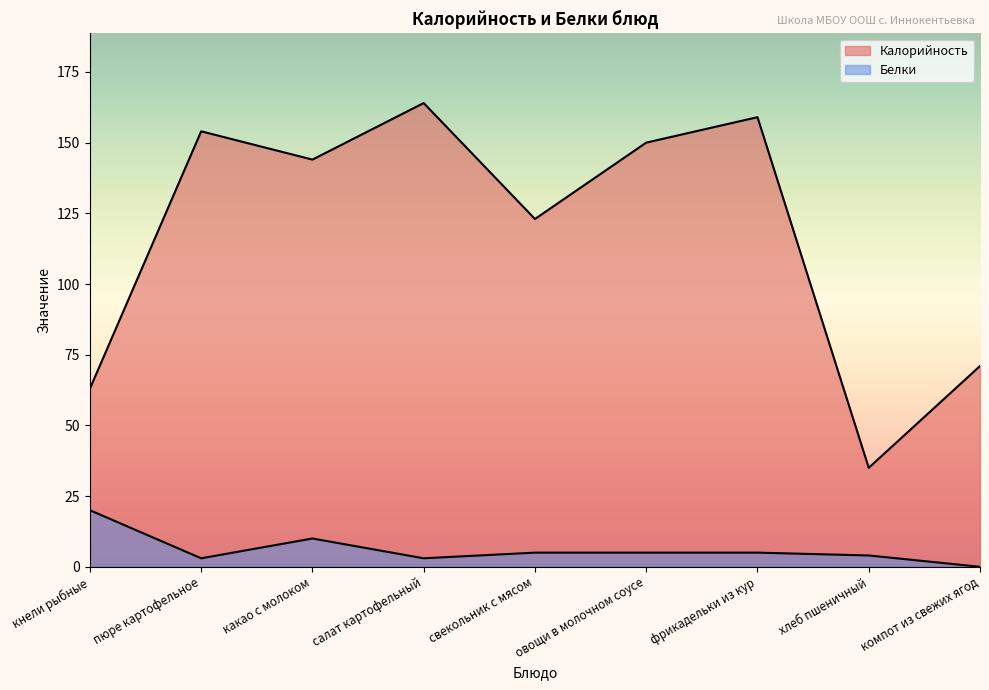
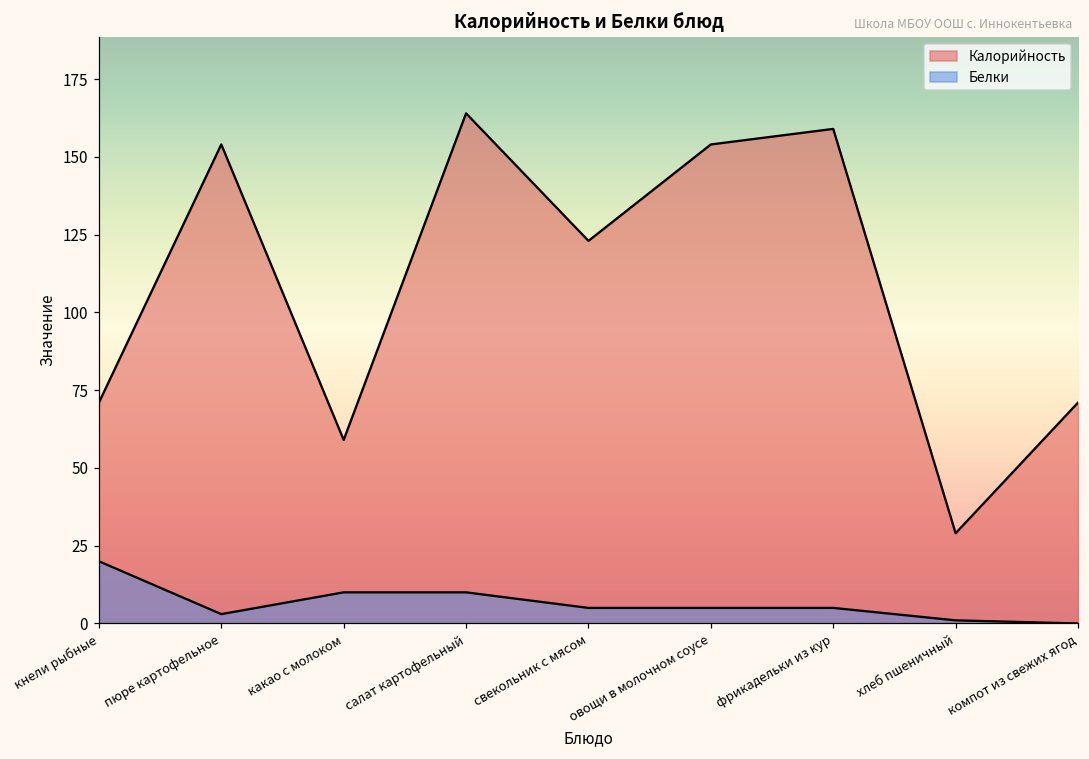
Калорийность, кнели рыбные: 63 -> 71
Калорийность, какао с молоком: 144 -> 59
Белки, салат картофельный: 3 -> 10
Калорийность, овощи в молочном соусе: 150 -> 154
Калорийность, хлеб пшеничный: 35 -> 29
Белки, хлеб пшеничный: 4 -> 1
